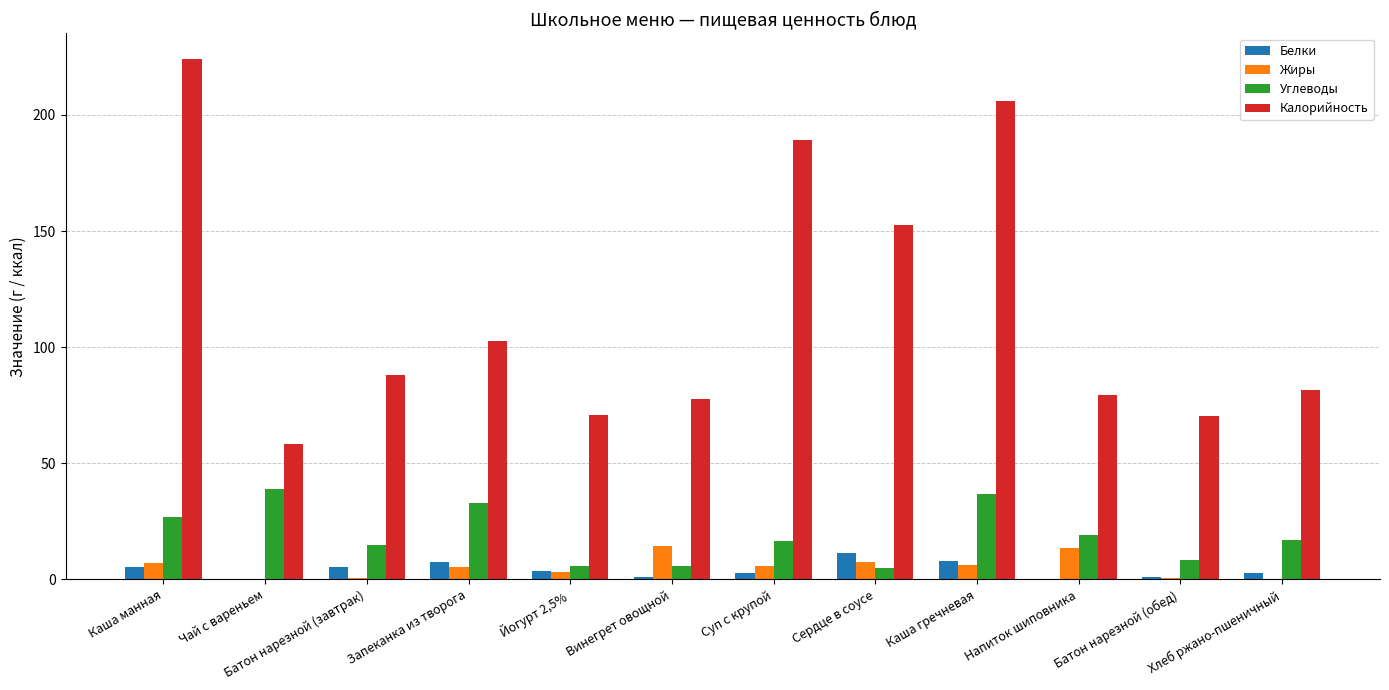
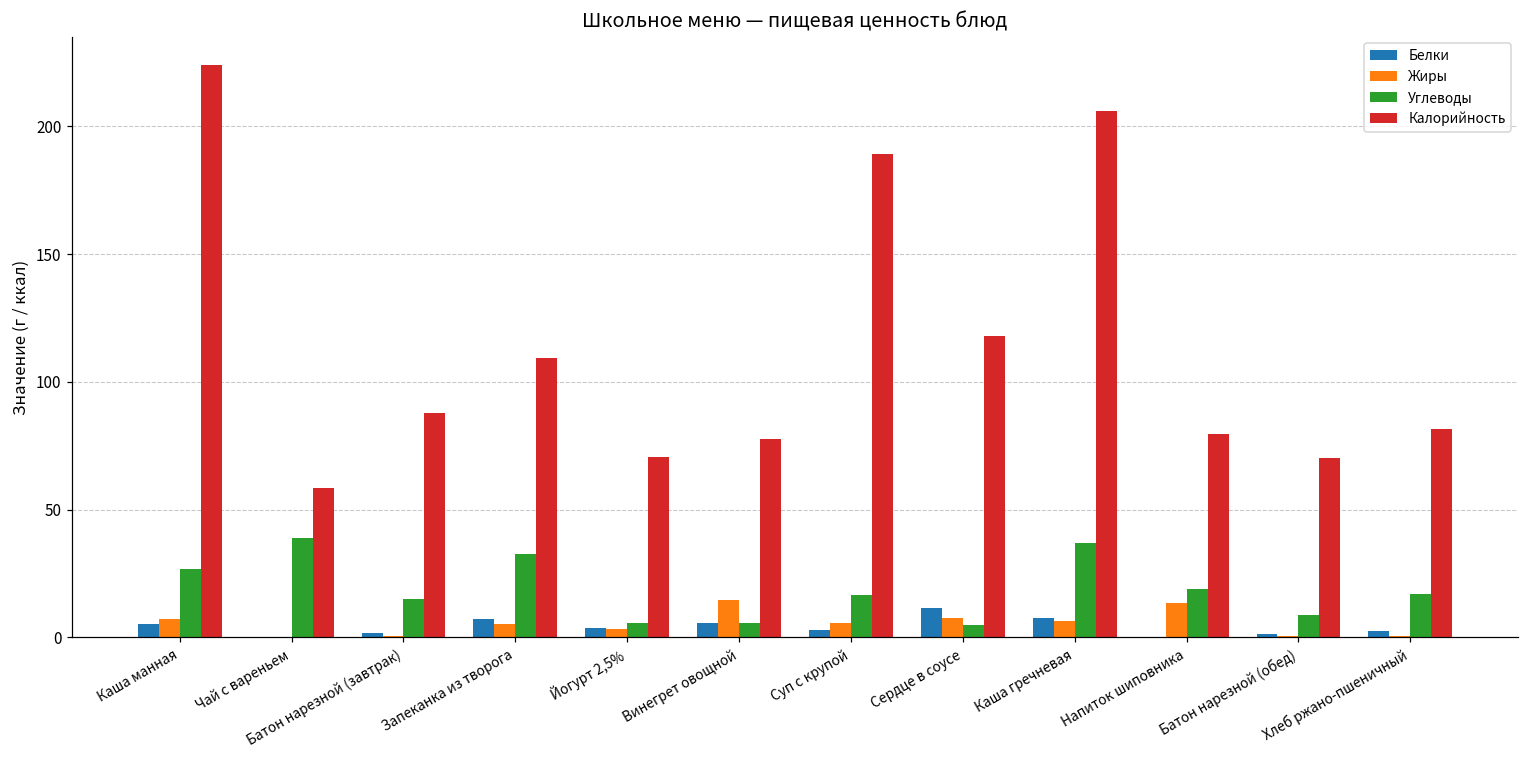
Белки, Батон нарезной (завтрак): 5 -> 2
Калорийность, Запеканка из творога: 103 -> 109
Белки, Винегрет овощной: 1 -> 6
Калорийность, Сердце в соусе: 153 -> 118
